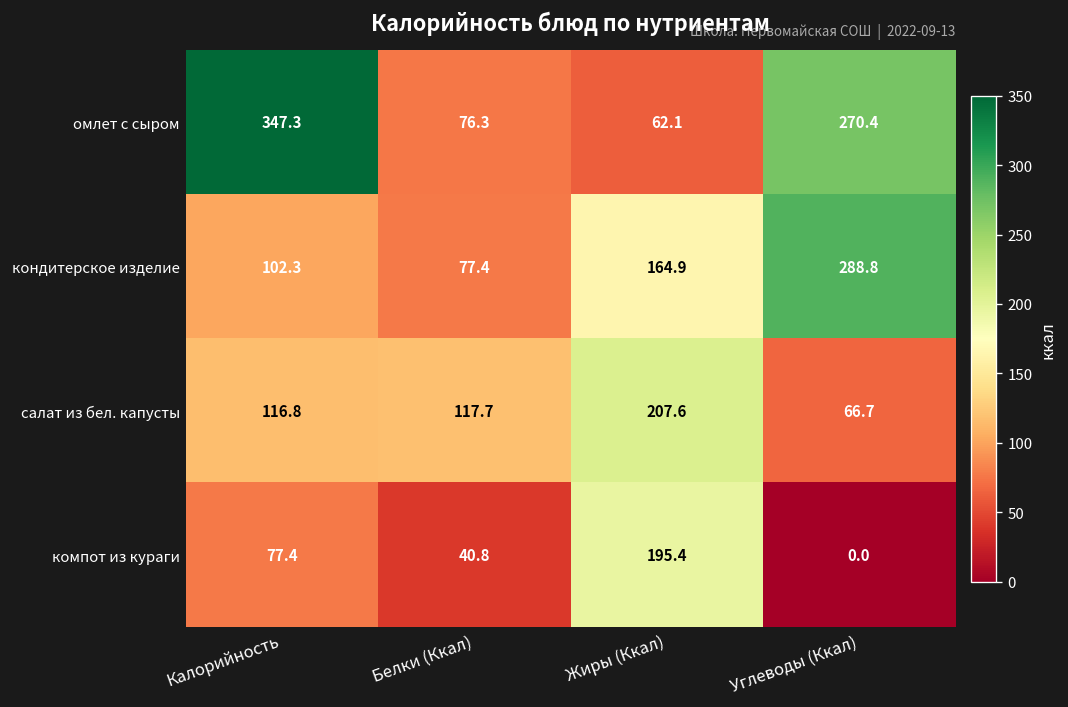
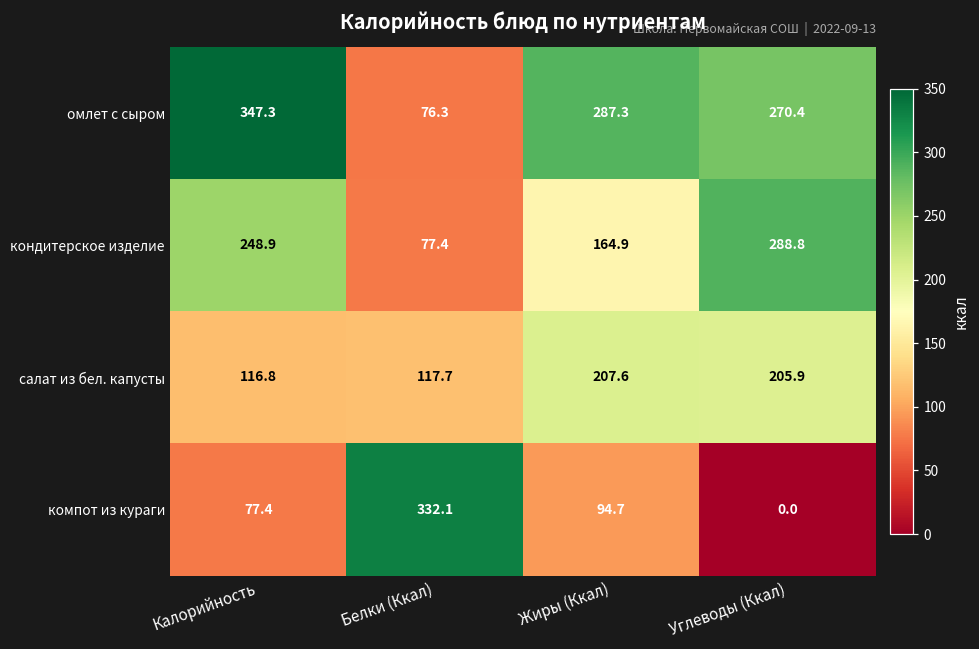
омлет с сыром, Жиры (Ккал): 62.1 -> 287.3
кондитерское изделие, Калорийность: 102.3 -> 248.9
салат из бел. капусты, Углеводы (Ккал): 66.7 -> 205.9
компот из кураги, Белки (Ккал): 40.8 -> 332.1
компот из кураги, Жиры (Ккал): 195.4 -> 94.7
